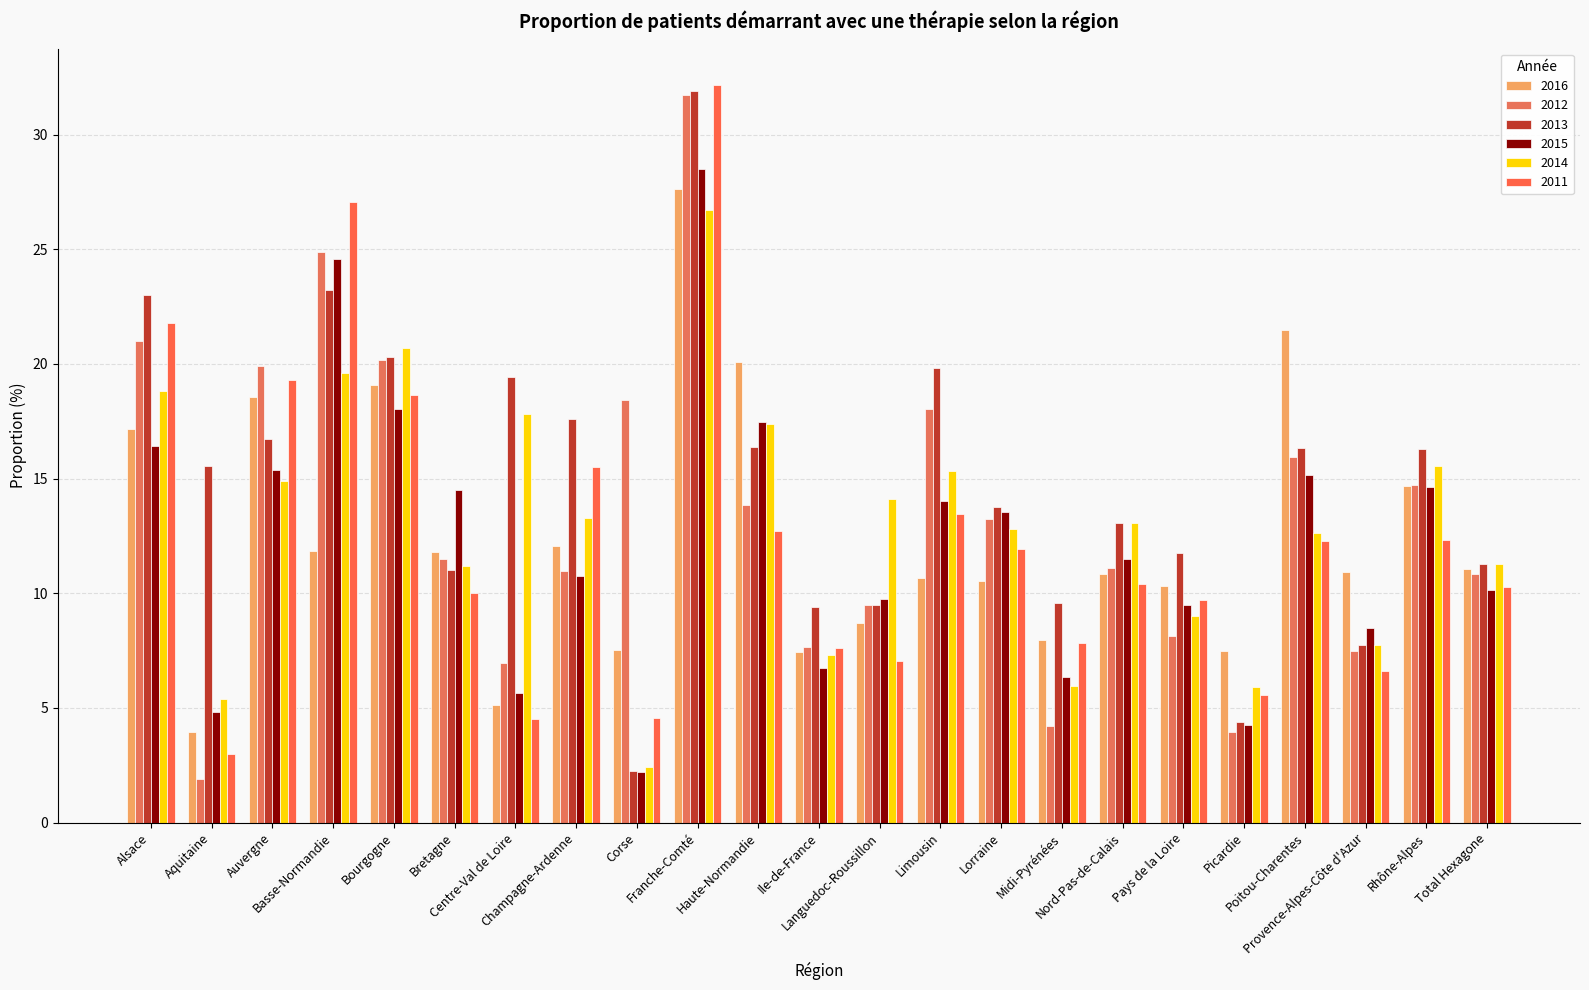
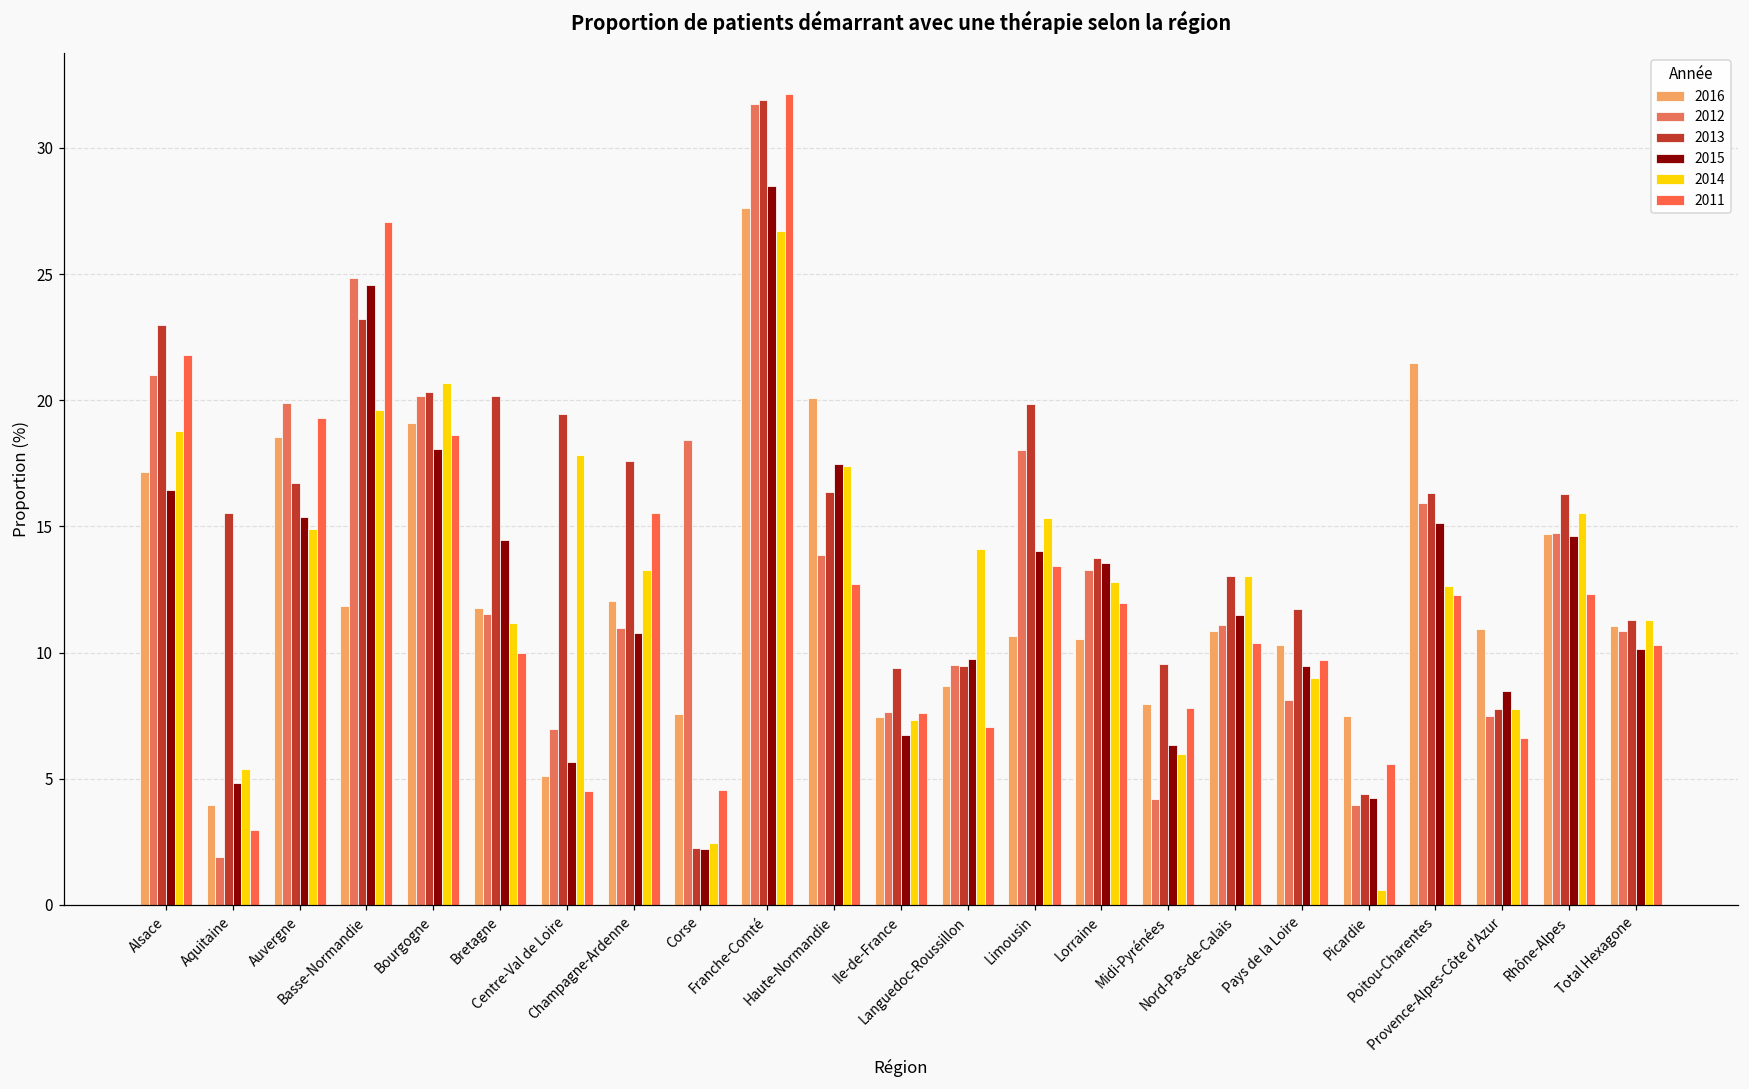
2013, Bretagne: 11.0 -> 20.2
2014, Picardie: 5.9 -> 0.6
